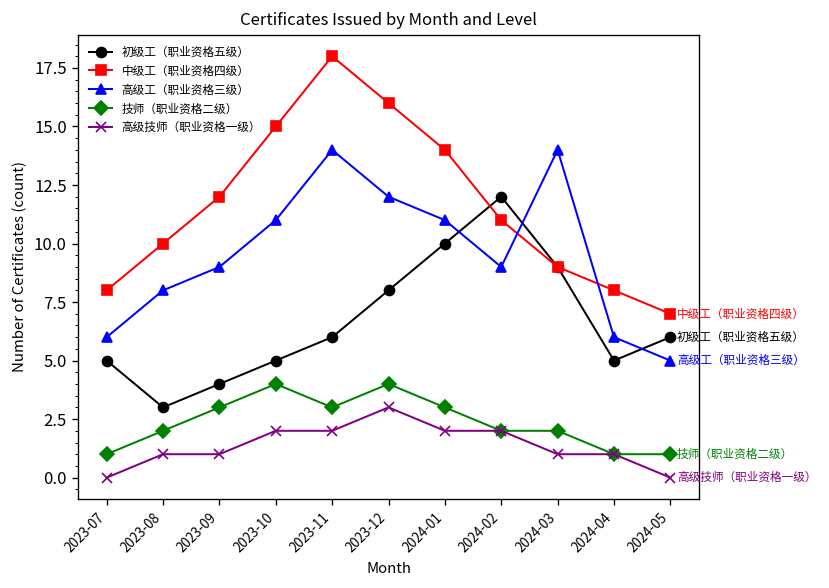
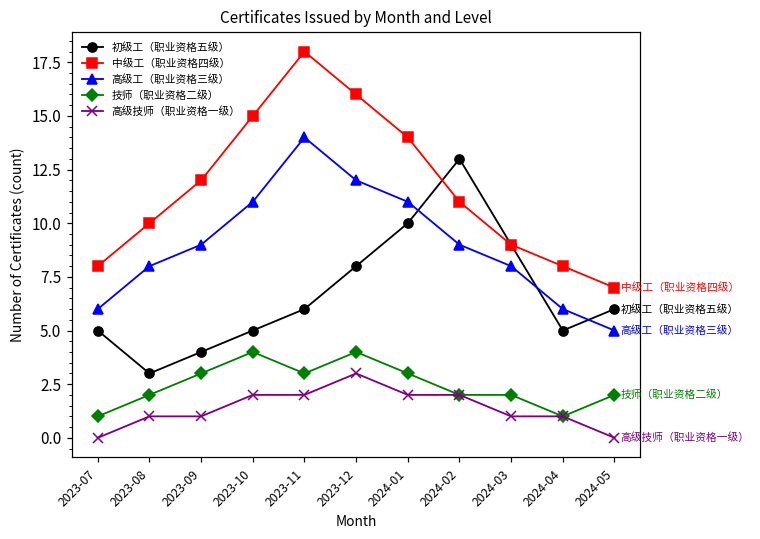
初级工（职业资格五级）, 2024-02: 12 -> 13
高级工（职业资格三级）, 2024-03: 14 -> 8
技师（职业资格二级）, 2024-05: 1 -> 2
